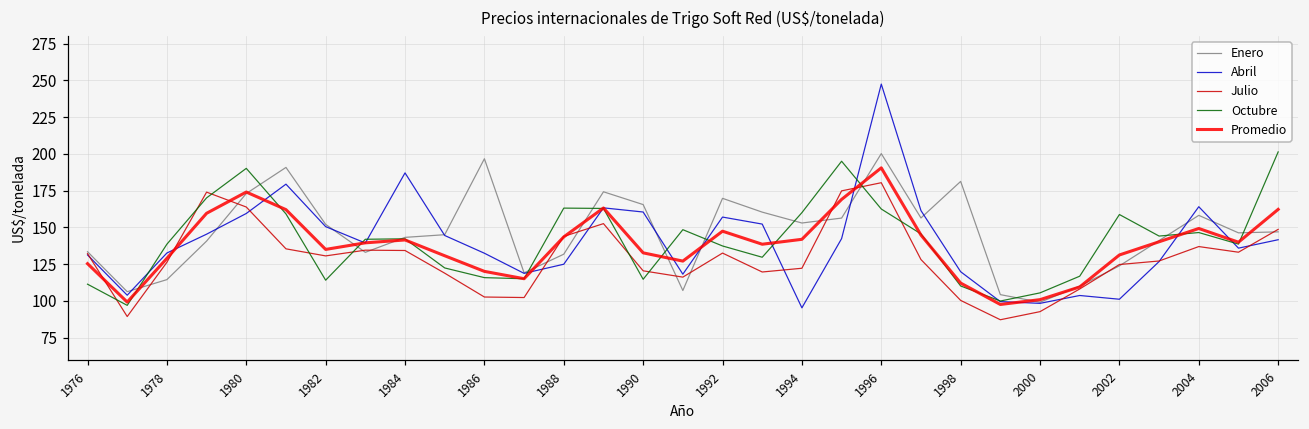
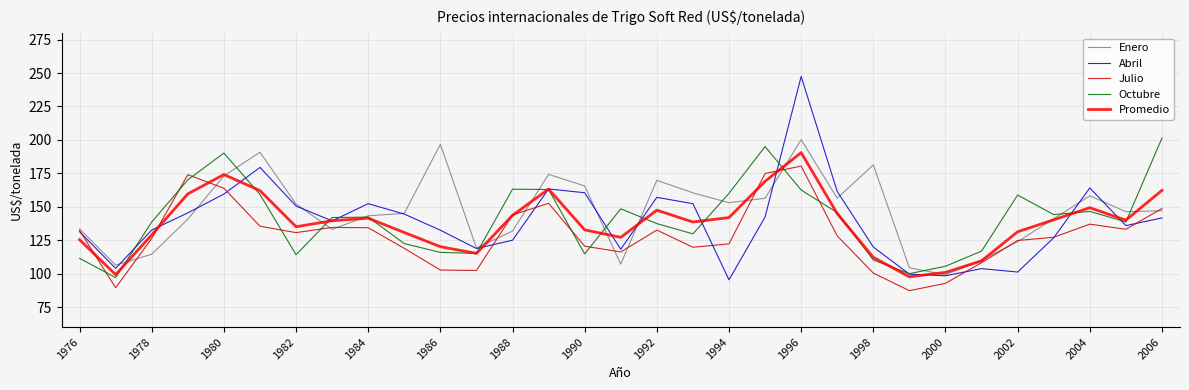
Abril, 1984: 187 -> 152
